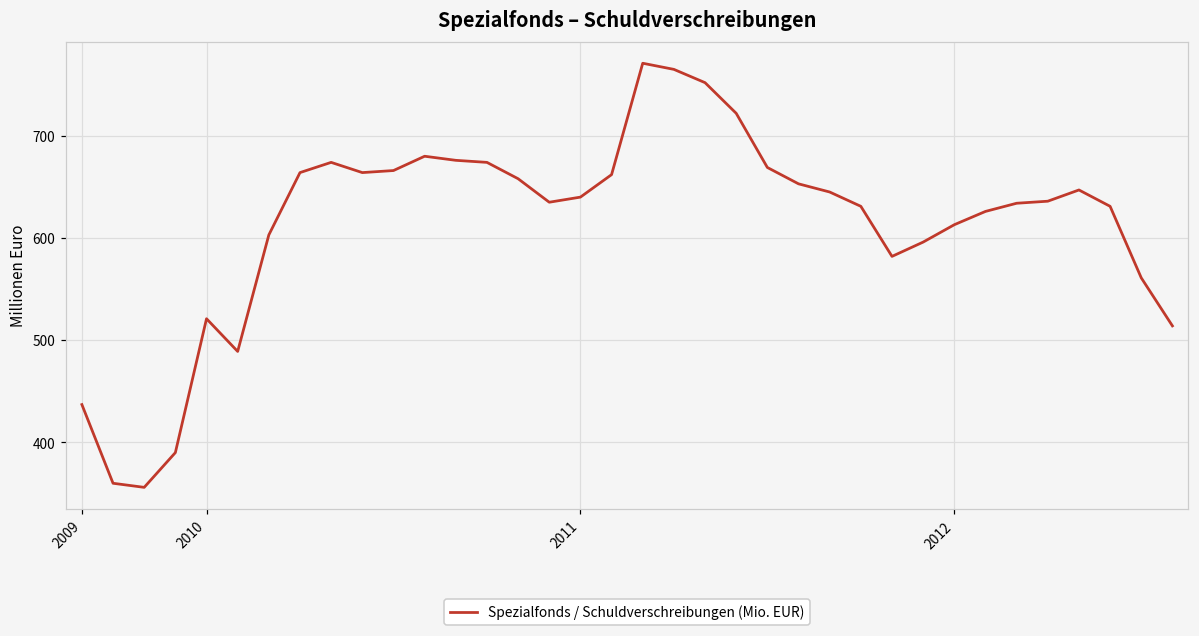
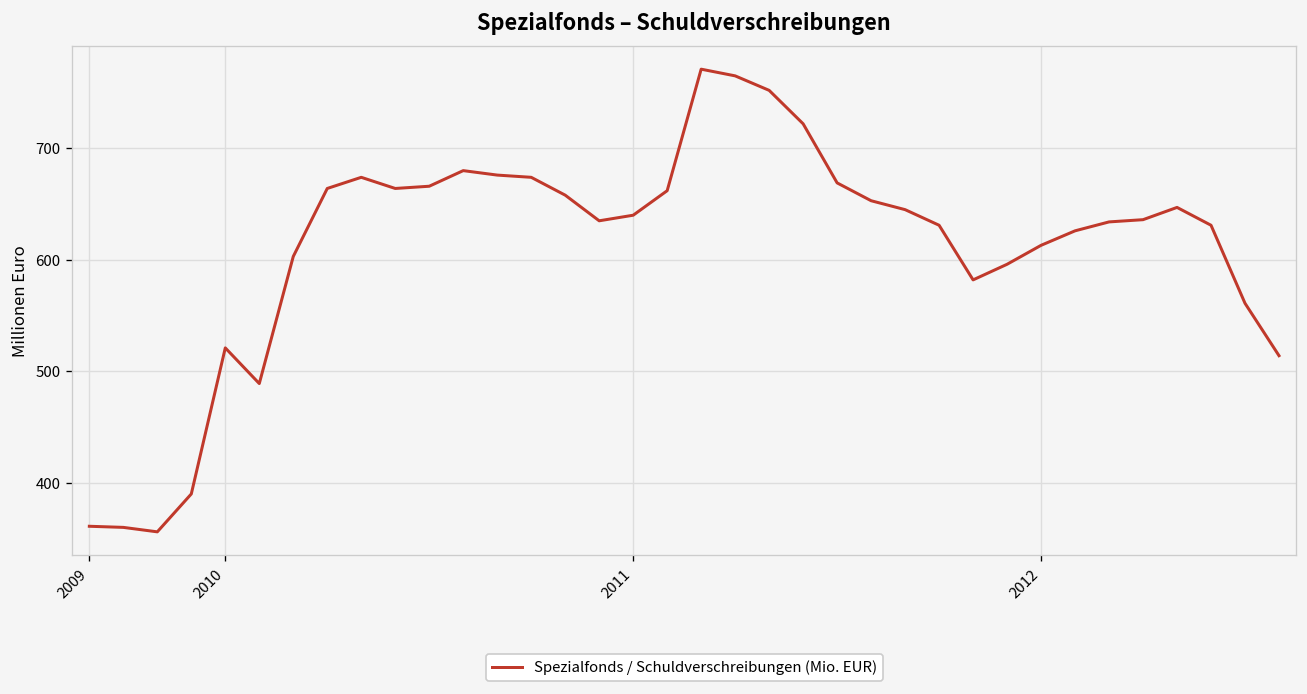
2009: 440 -> 360
